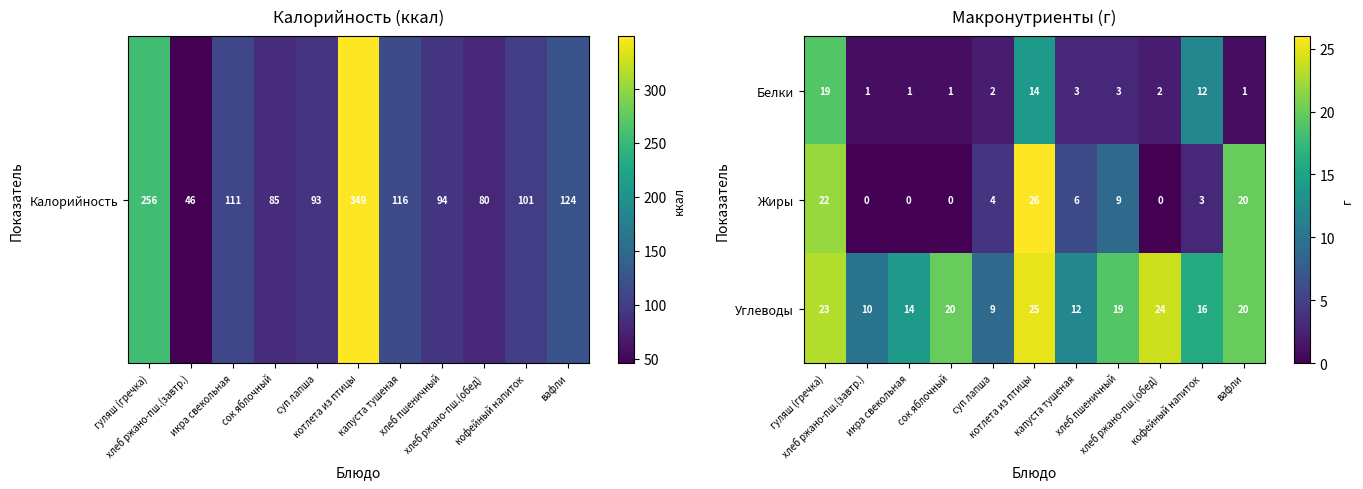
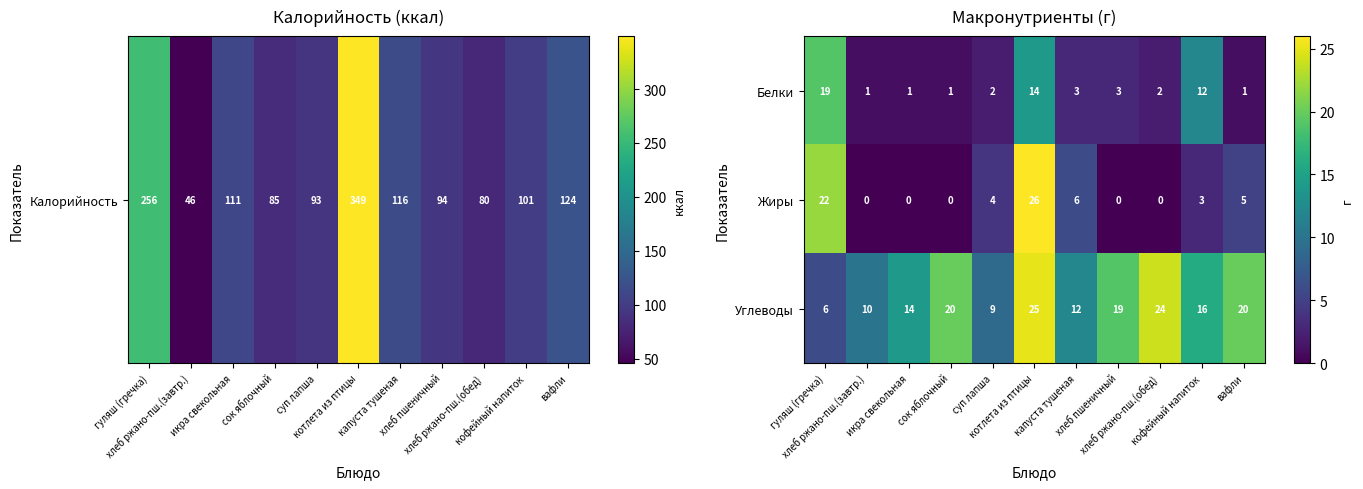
Макронутриенты (г), Жиры, хлеб пшеничный: 9 -> 0
Макронутриенты (г), Жиры, вафли: 20 -> 5
Макронутриенты (г), Углеводы, гуляш (гречка): 23 -> 6
